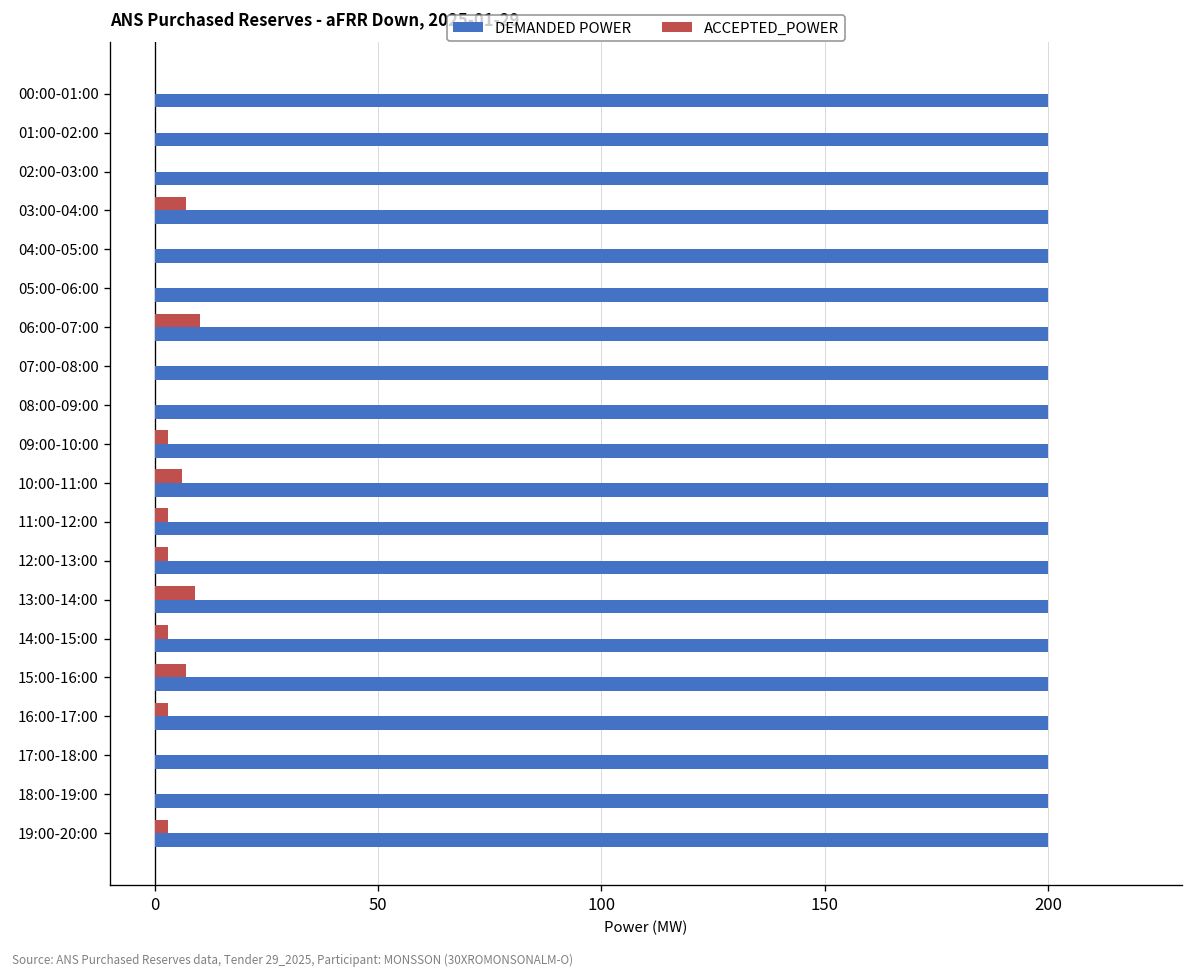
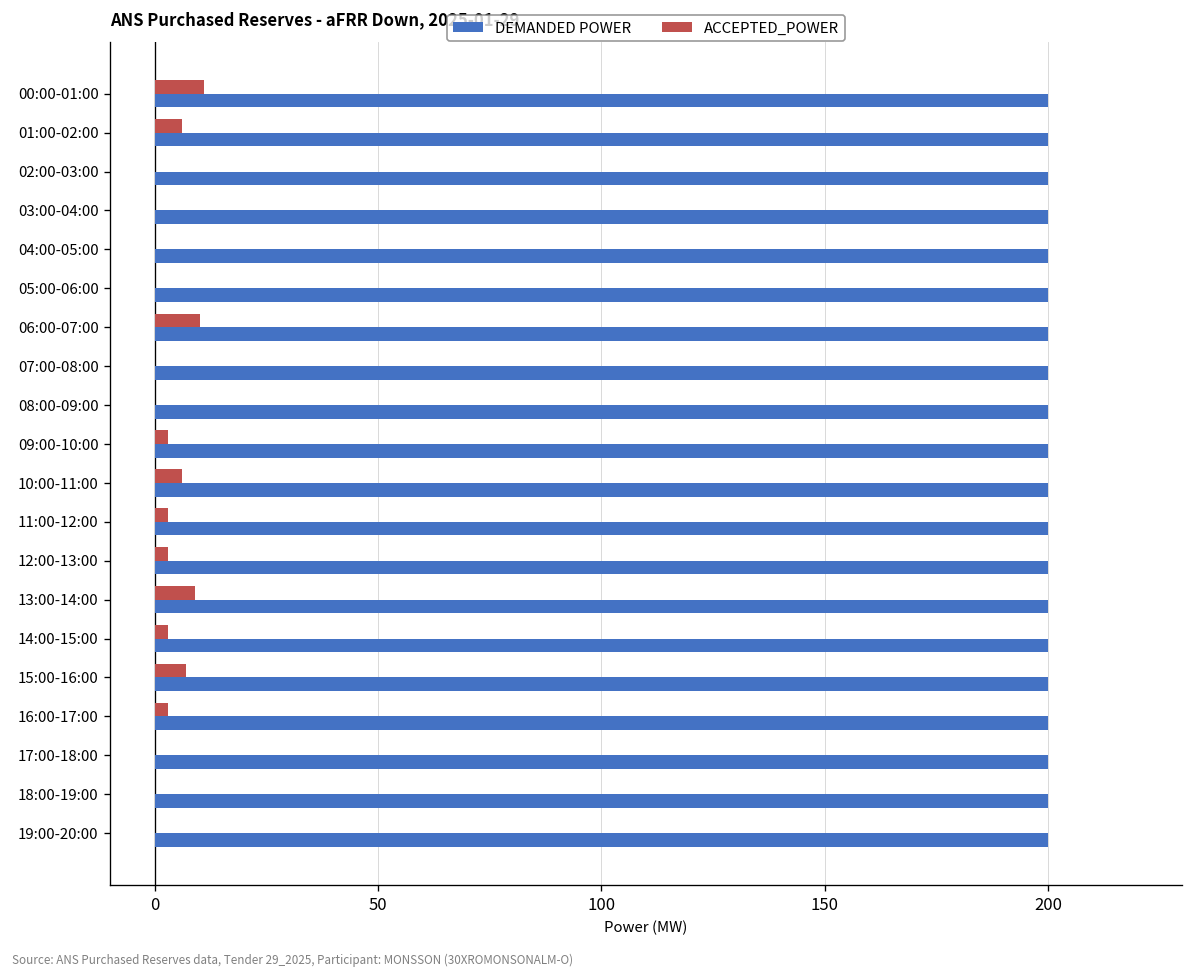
ACCEPTED_POWER, 00:00-01:00: 0 -> 11
ACCEPTED_POWER, 01:00-02:00: 0 -> 6
ACCEPTED_POWER, 03:00-04:00: 7 -> 0
ACCEPTED_POWER, 19:00-20:00: 3 -> 0
